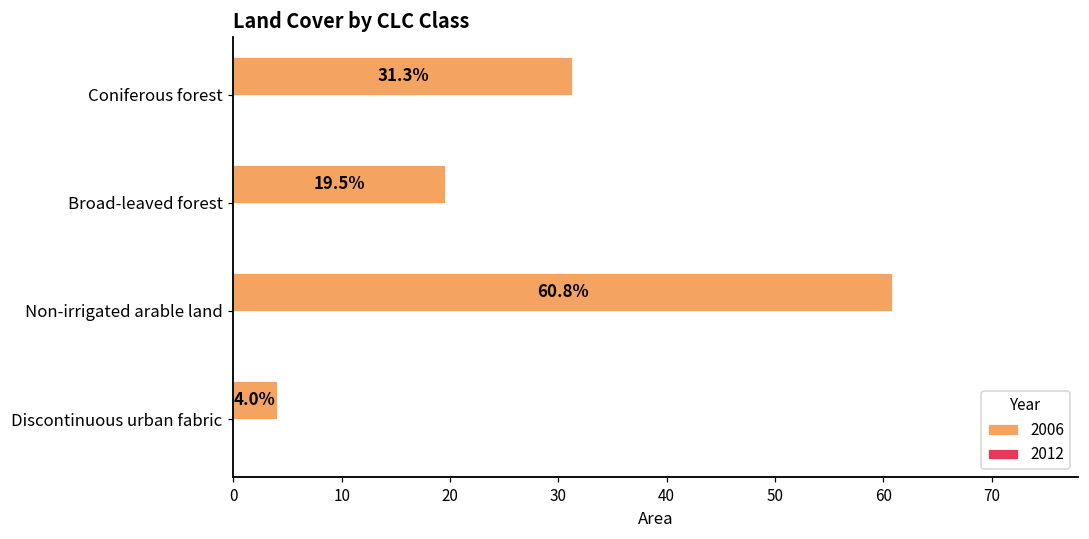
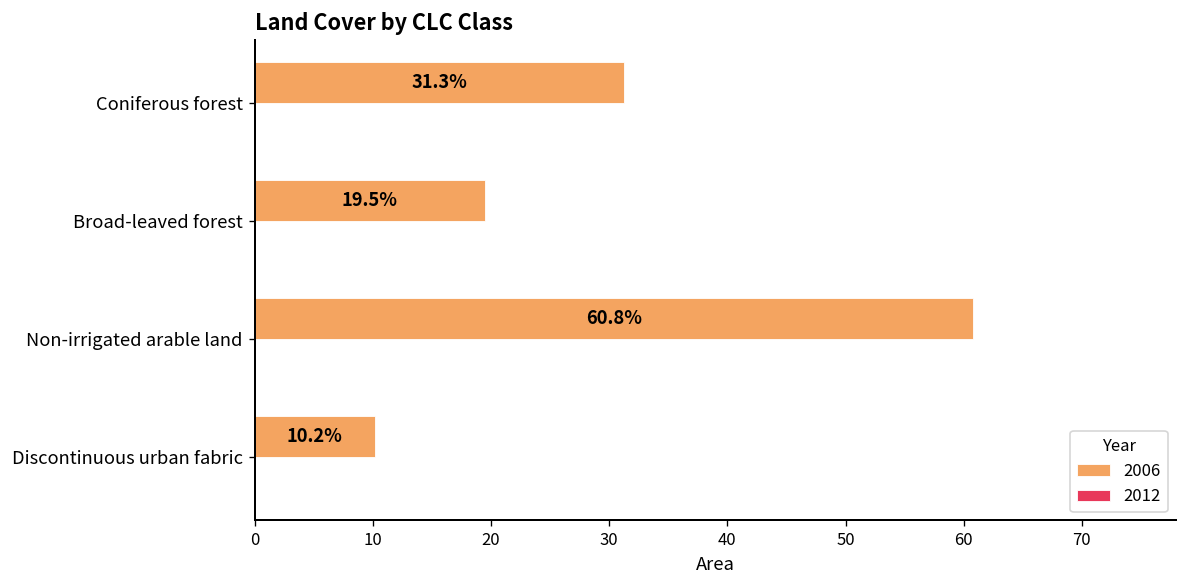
2006, Discontinuous urban fabric: 4.0% -> 10.2%
